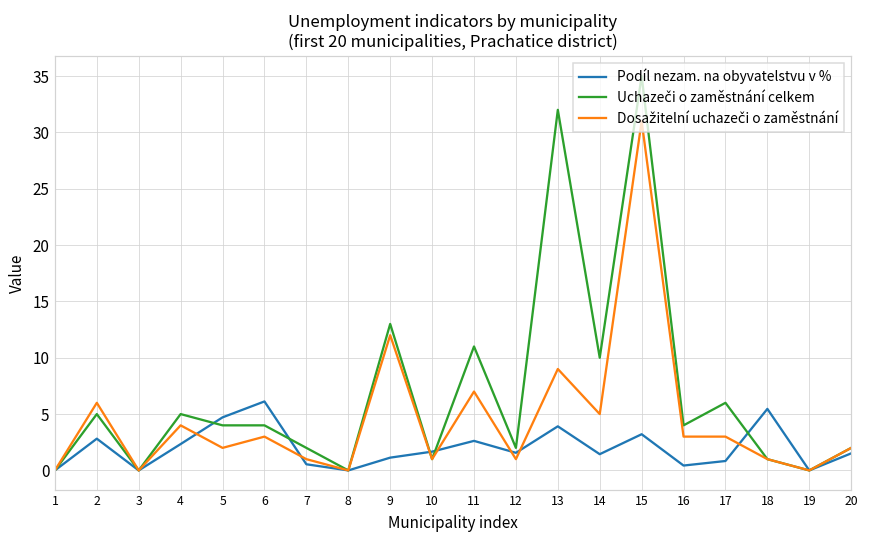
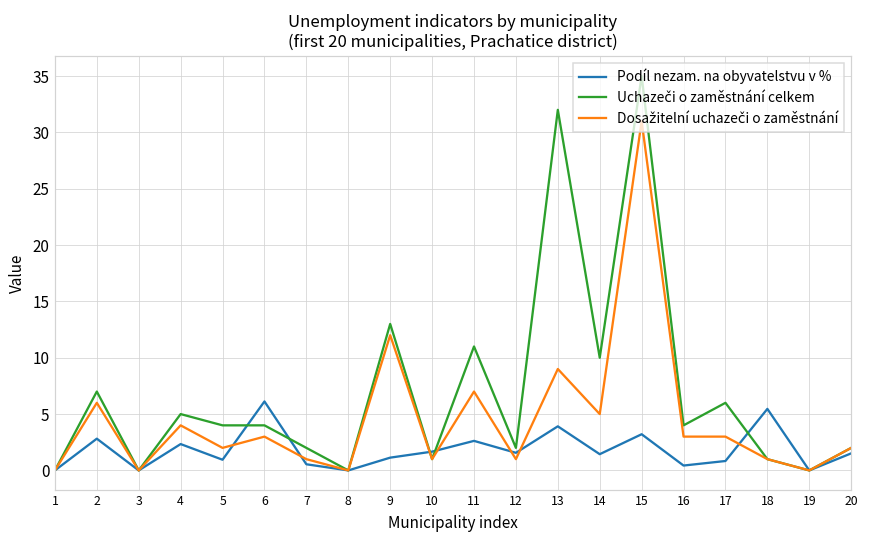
Uchazeči o zaměstnání celkem, 2: 5 -> 7
Podíl nezam. na obyvatelstvu v %, 5: 4.7 -> 0.9
